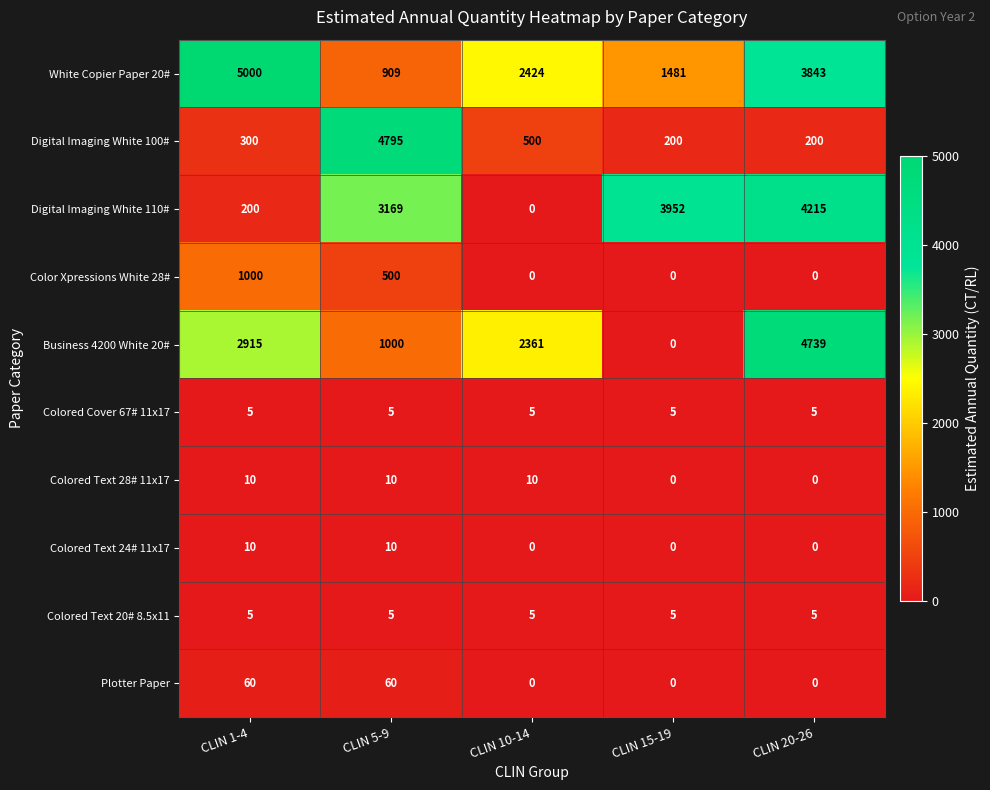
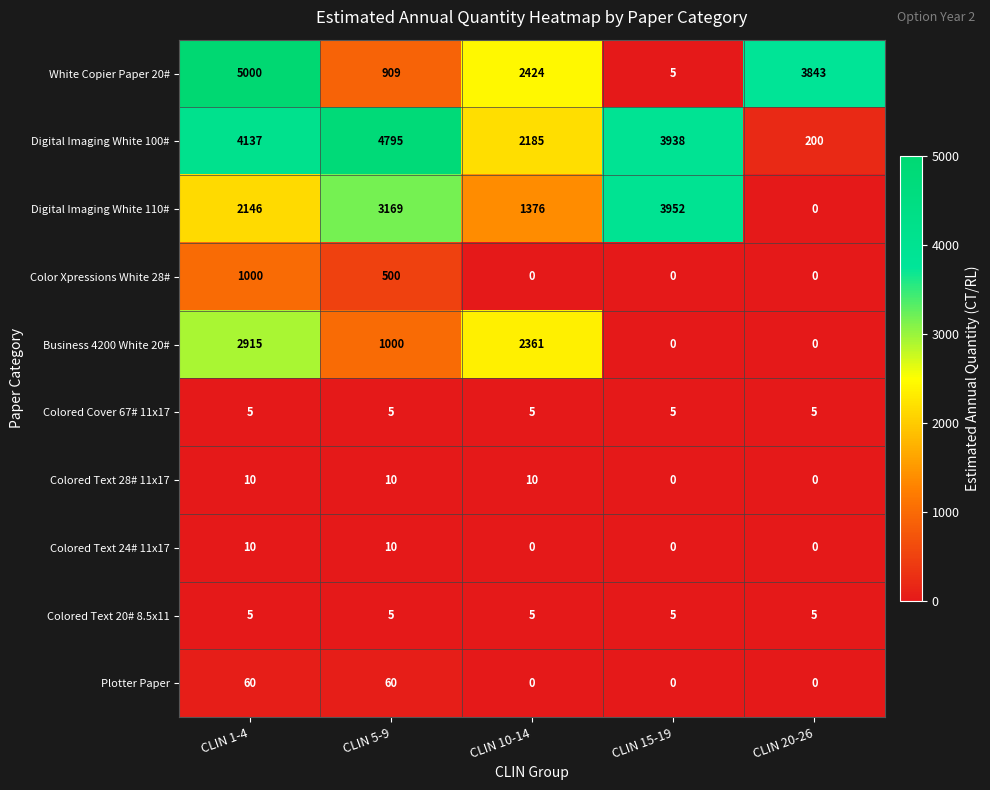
White Copier Paper 20#, CLIN 15-19: 1481 -> 5
Digital Imaging White 100#, CLIN 1-4: 300 -> 4137
Digital Imaging White 100#, CLIN 10-14: 500 -> 2185
Digital Imaging White 100#, CLIN 15-19: 200 -> 3938
Digital Imaging White 110#, CLIN 1-4: 200 -> 2146
Digital Imaging White 110#, CLIN 10-14: 0 -> 1376
Digital Imaging White 110#, CLIN 20-26: 4215 -> 0
Business 4200 White 20#, CLIN 20-26: 4739 -> 0
